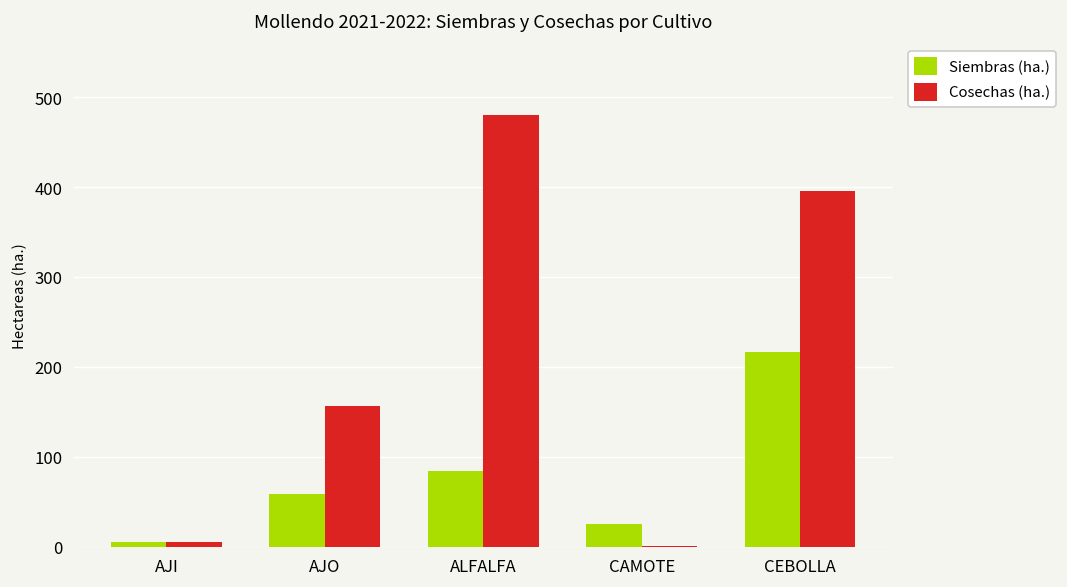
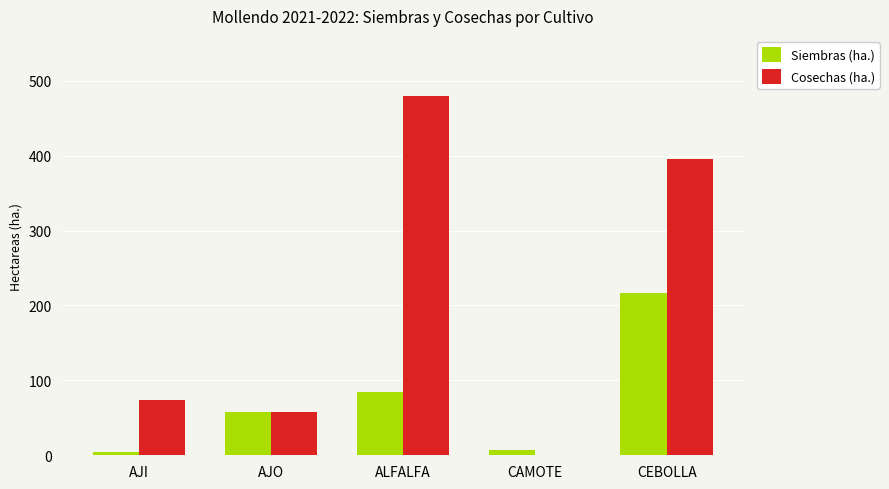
Cosechas (ha.), AJI: 10 -> 70
Cosechas (ha.), AJO: 160 -> 60
Siembras (ha.), CAMOTE: 30 -> 10
